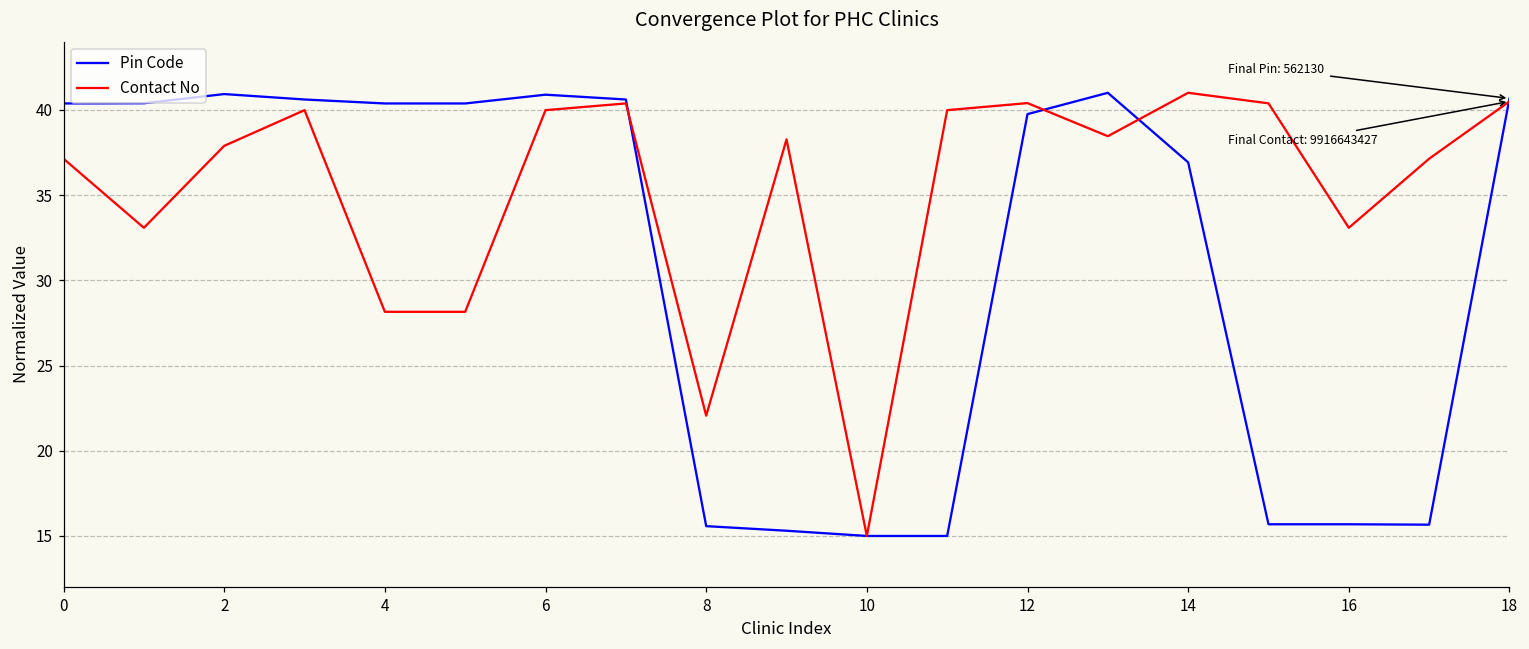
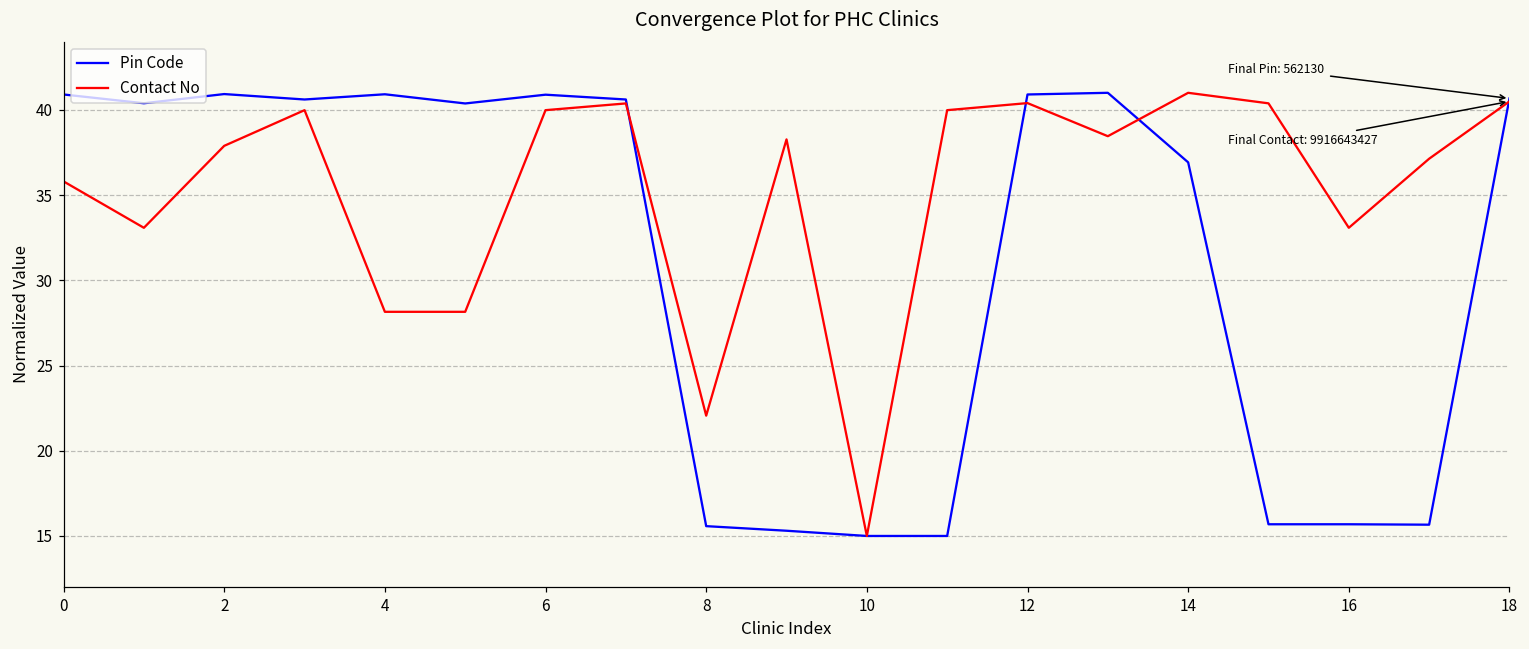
Pin Code, 0: 40.4 -> 40.9
Contact No, 0: 37.1 -> 35.8
Pin Code, 4: 40.4 -> 40.9
Pin Code, 12: 39.8 -> 40.9
